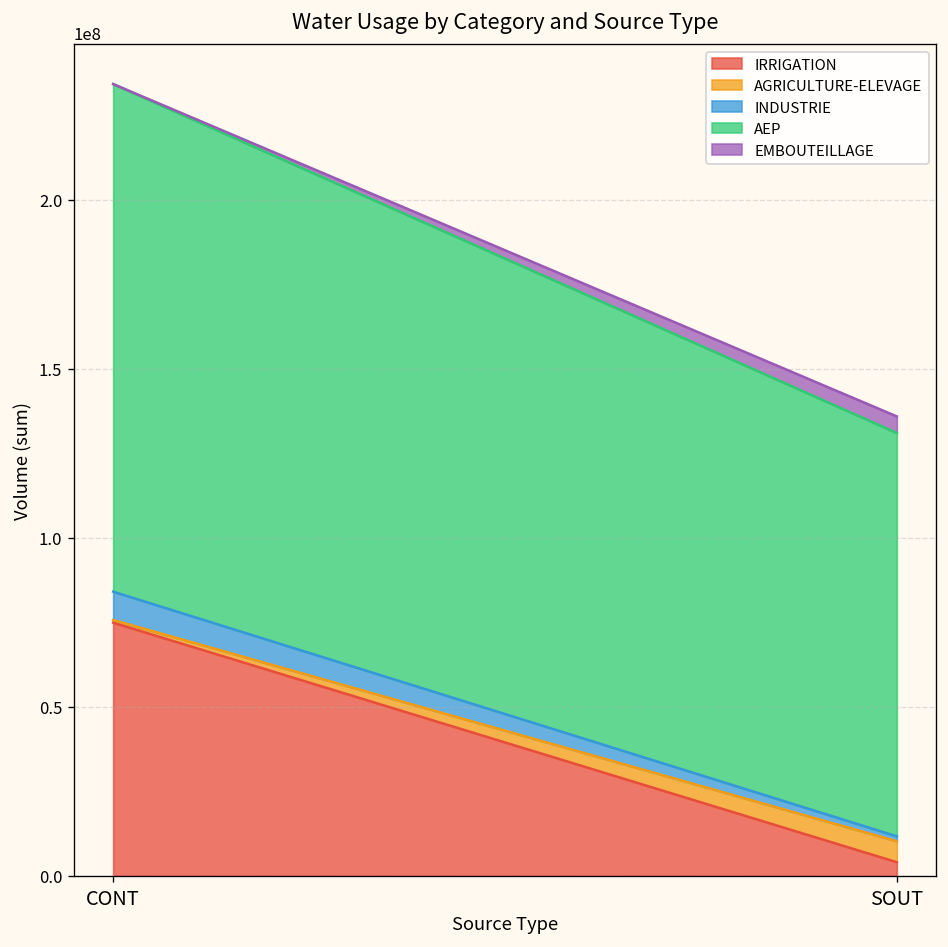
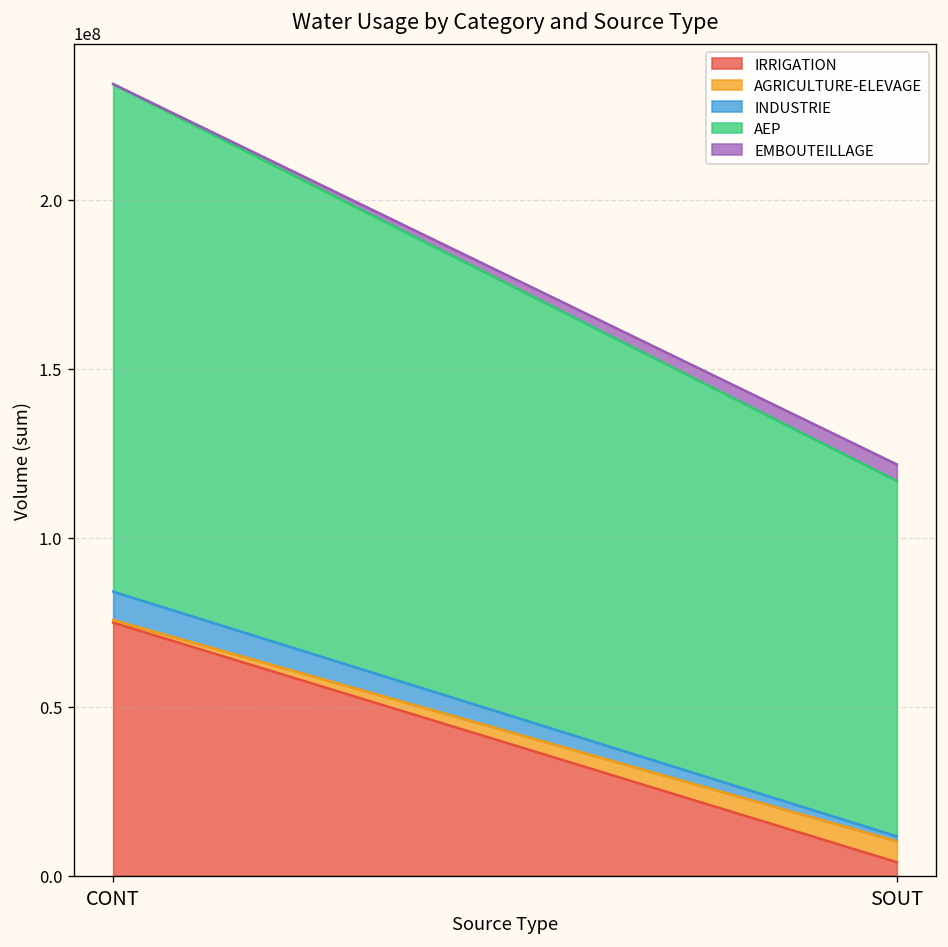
AEP, SOUT: 119000000 -> 105000000
